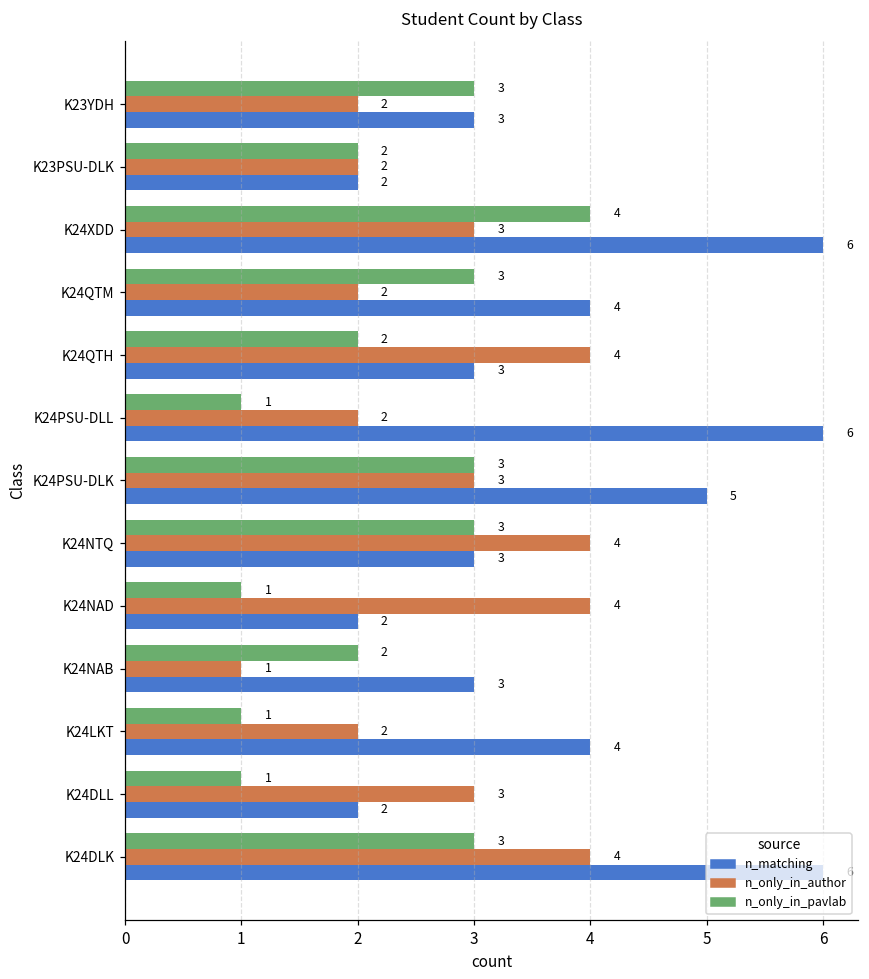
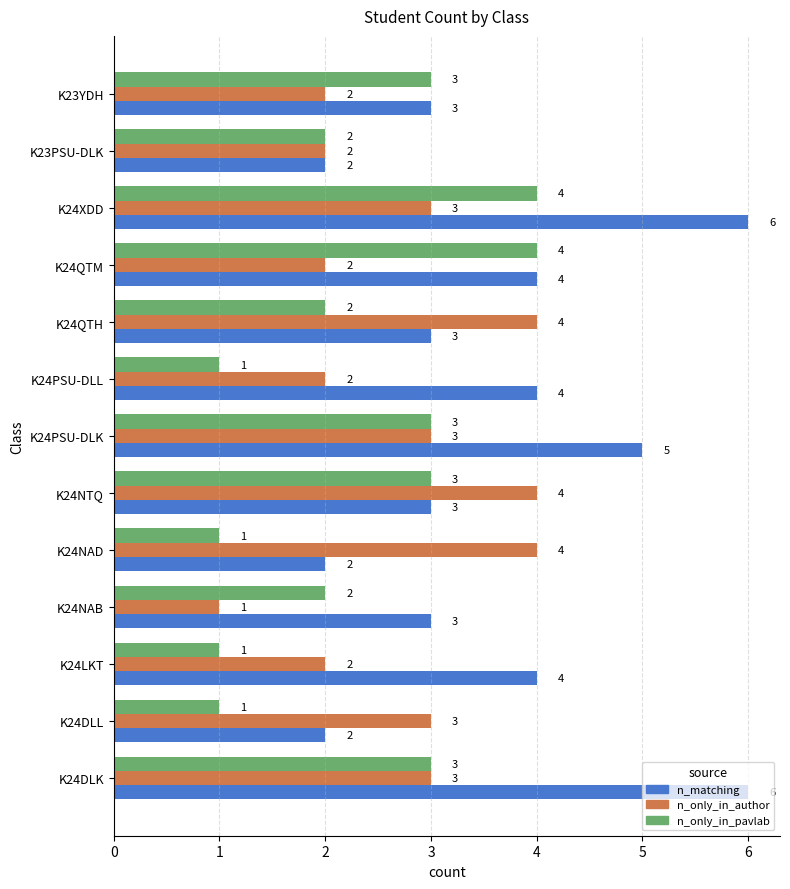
n_only_in_pavlab, K24QTM: 3 -> 4
n_matching, K24PSU-DLL: 6 -> 4
n_only_in_author, K24DLK: 4 -> 3
